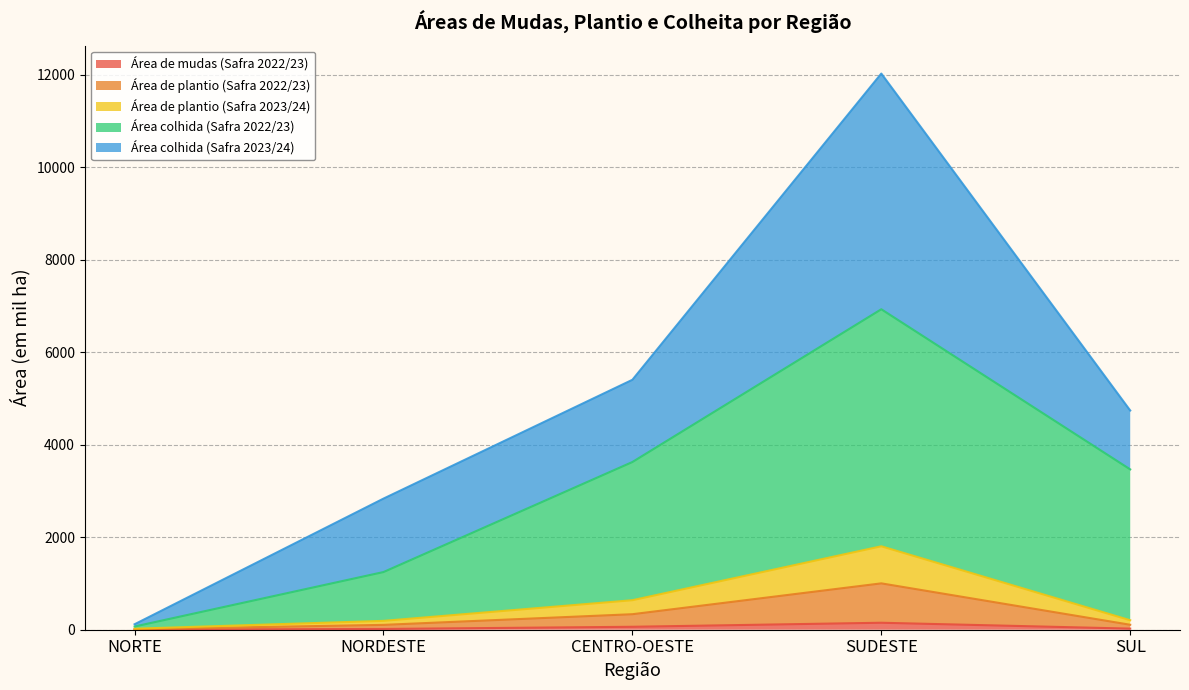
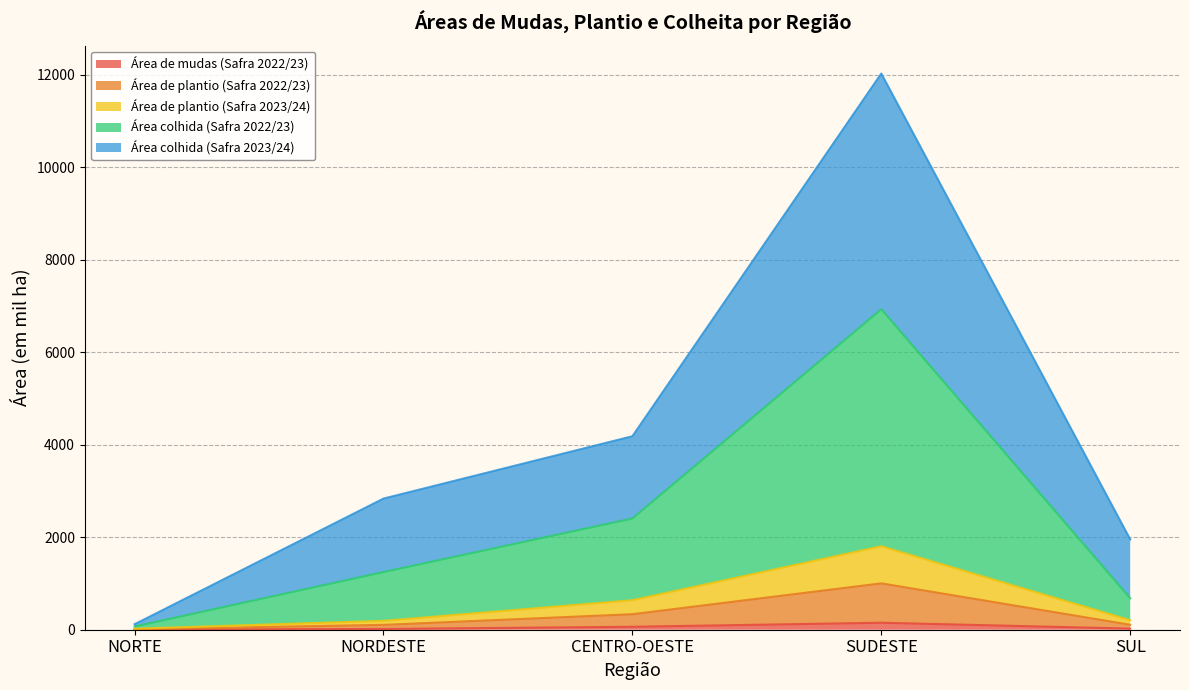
Área colhida (Safra 2022/23), CENTRO-OESTE: 3000 -> 1800
Área colhida (Safra 2022/23), SUL: 3300 -> 500
